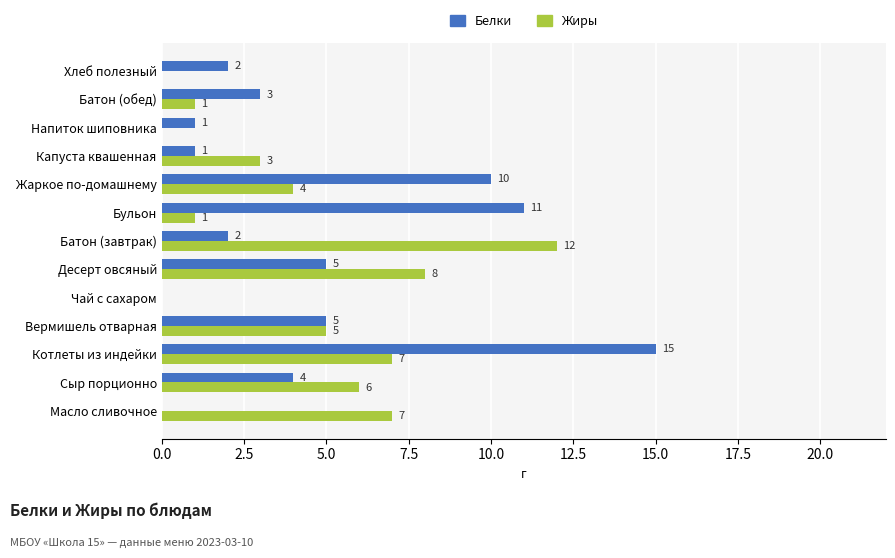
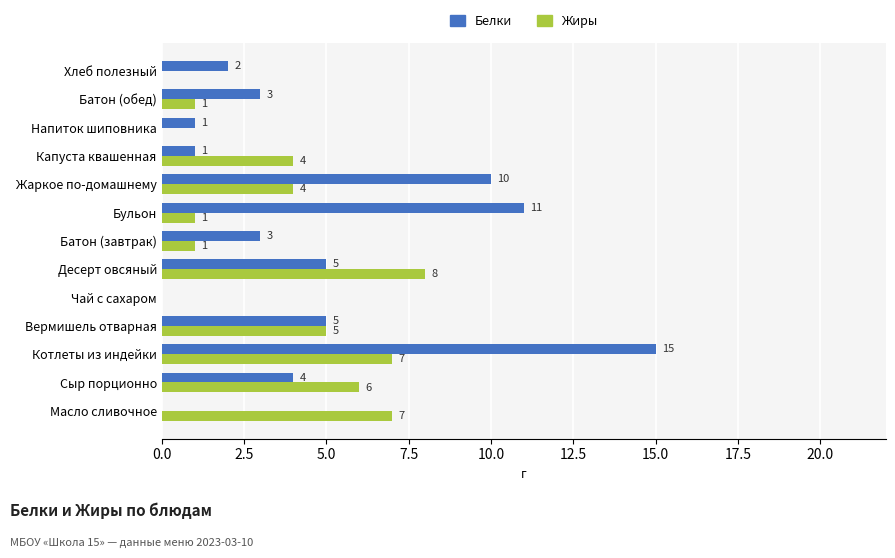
Жиры, Капуста квашенная: 3 -> 4
Белки, Батон (завтрак): 2 -> 3
Жиры, Батон (завтрак): 12 -> 1
